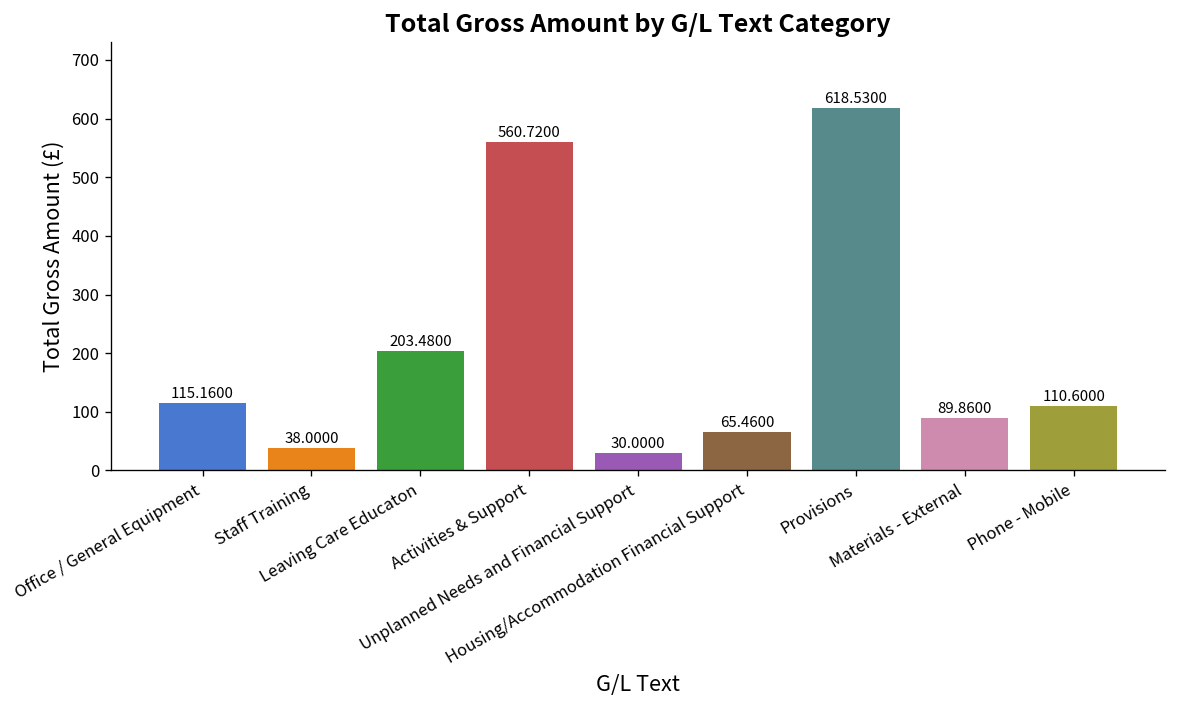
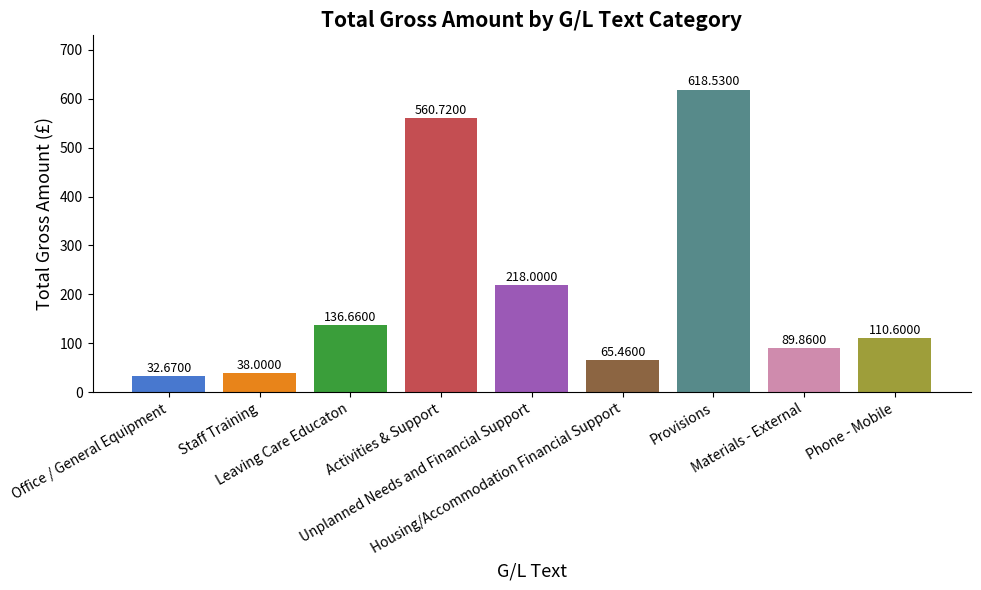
Office / General Equipment: 115.1600 -> 32.6700
Leaving Care Educaton: 203.4800 -> 136.6600
Unplanned Needs and Financial Support: 30.0000 -> 218.0000
